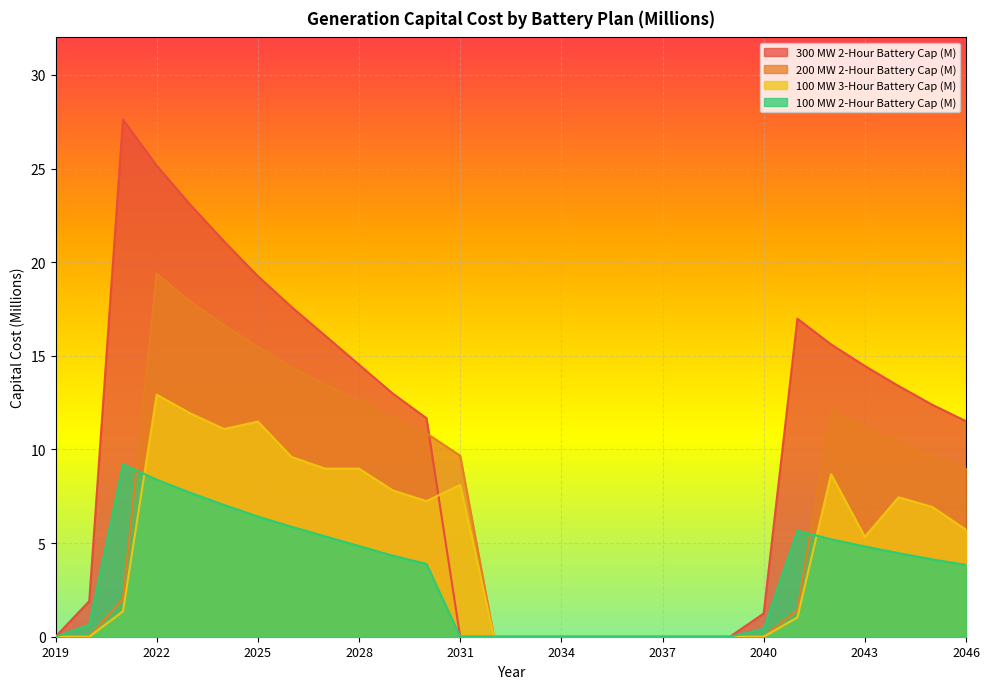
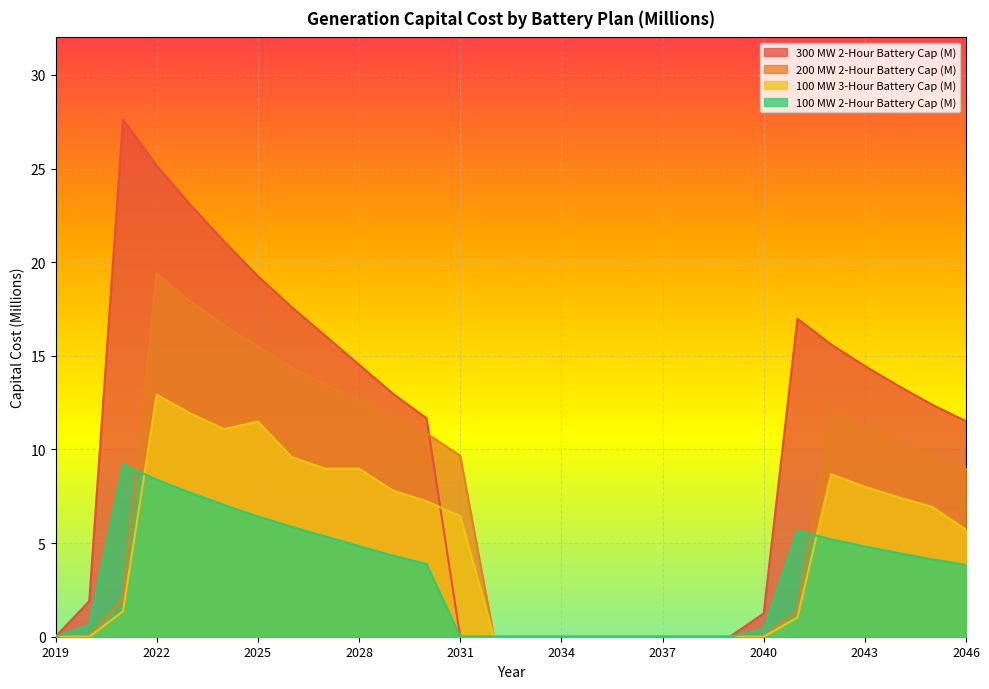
100 MW 3-Hour Battery Cap (M), 2031: 8.1 -> 6.4
100 MW 3-Hour Battery Cap (M), 2043: 5.3 -> 8.0
